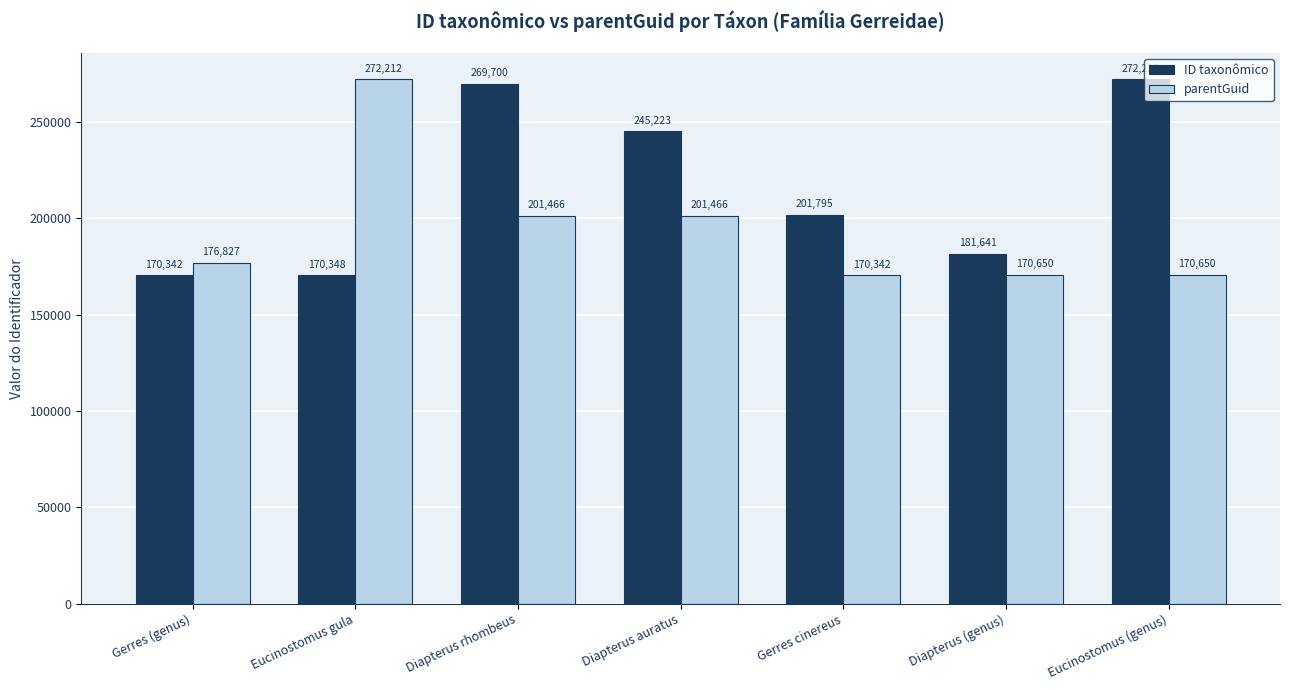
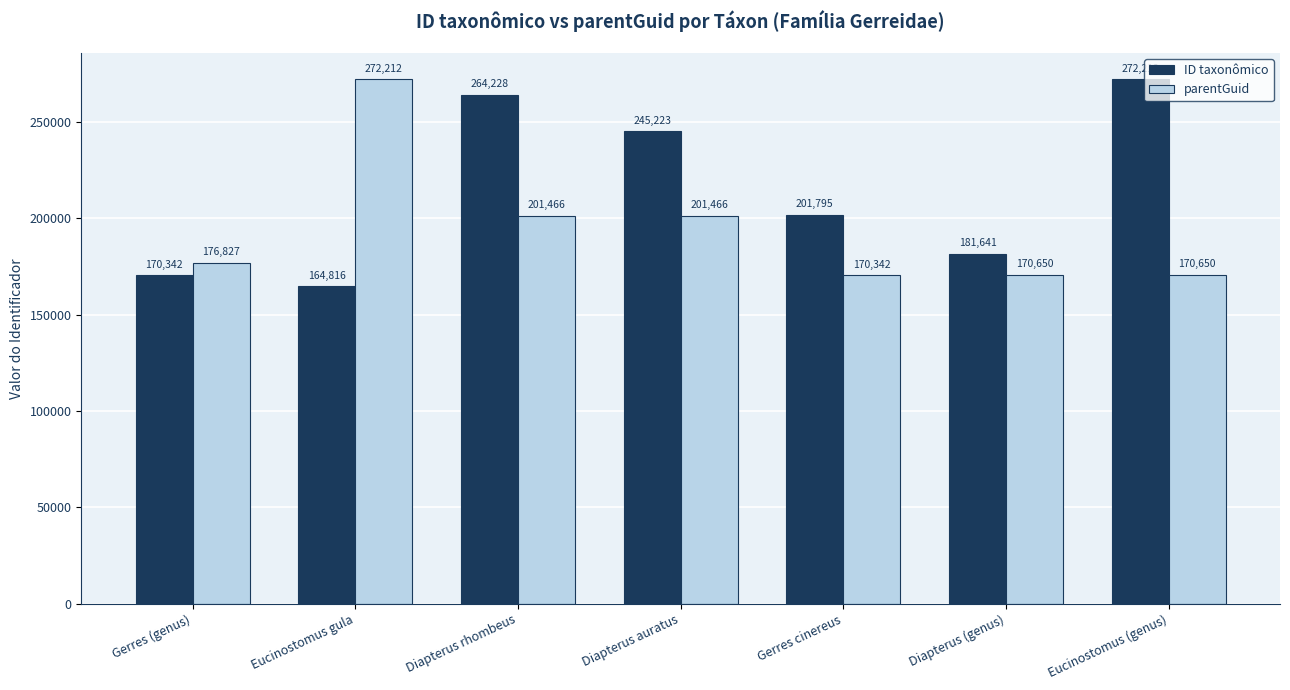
ID taxonômico, Eucinostomus gula: 170,348 -> 164,816
ID taxonômico, Diapterus rhombeus: 269,700 -> 264,228
